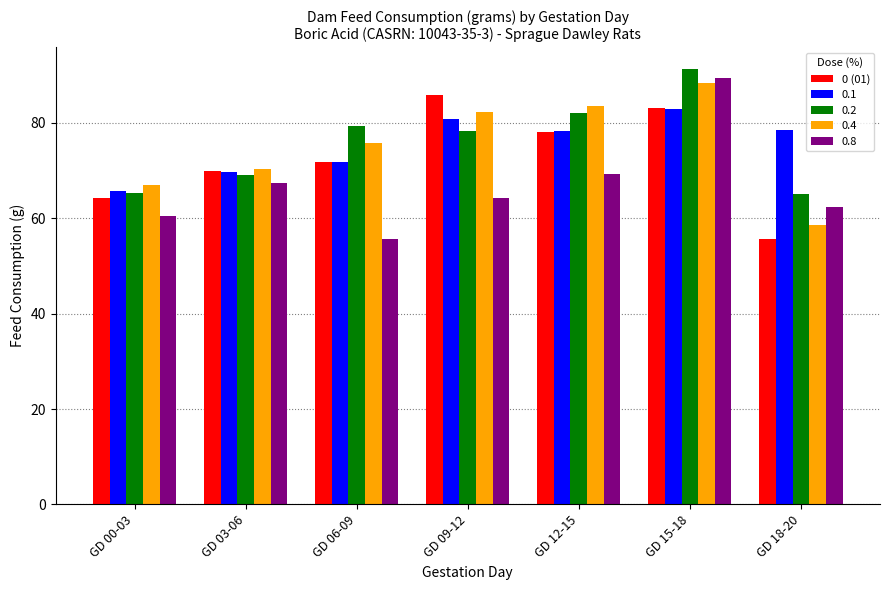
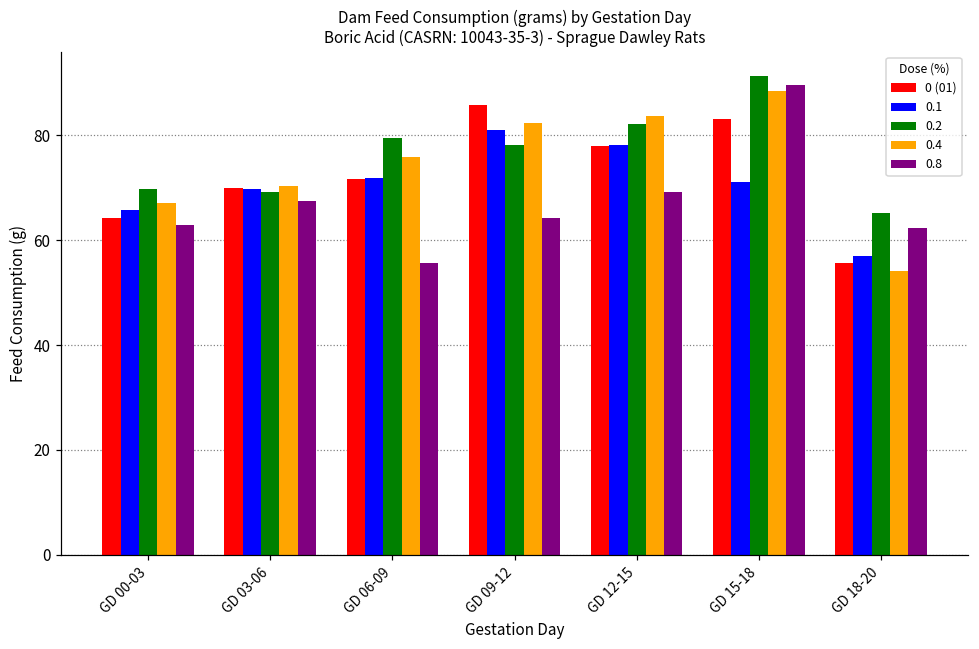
0.2, GD 00-03: 65 -> 70
0.8, GD 00-03: 60 -> 63
0.1, GD 15-18: 83 -> 71
0.1, GD 18-20: 79 -> 57
0.4, GD 18-20: 59 -> 54
